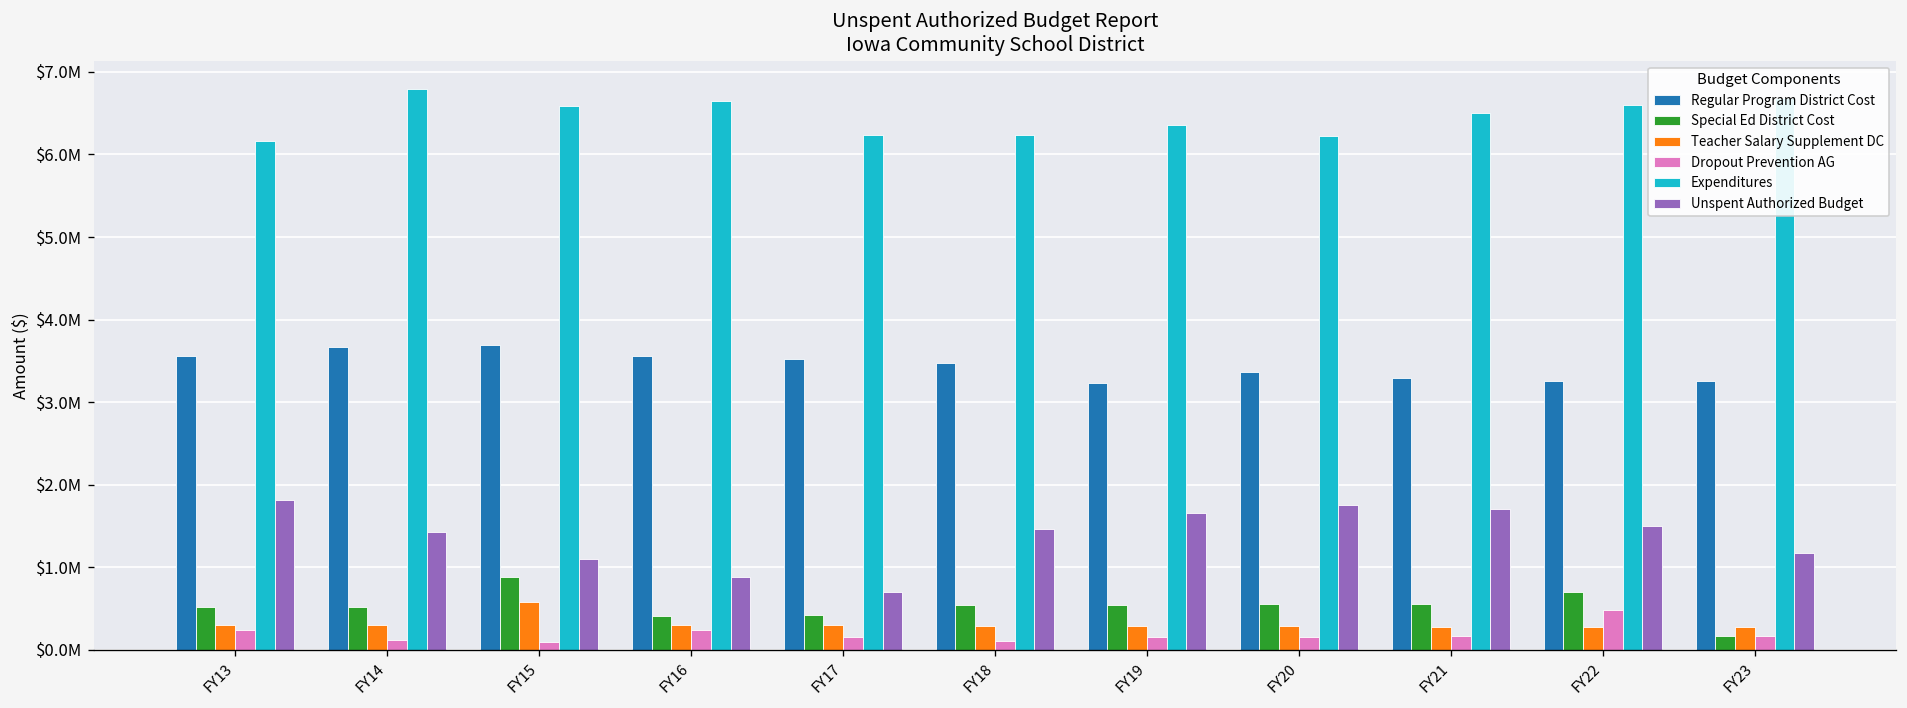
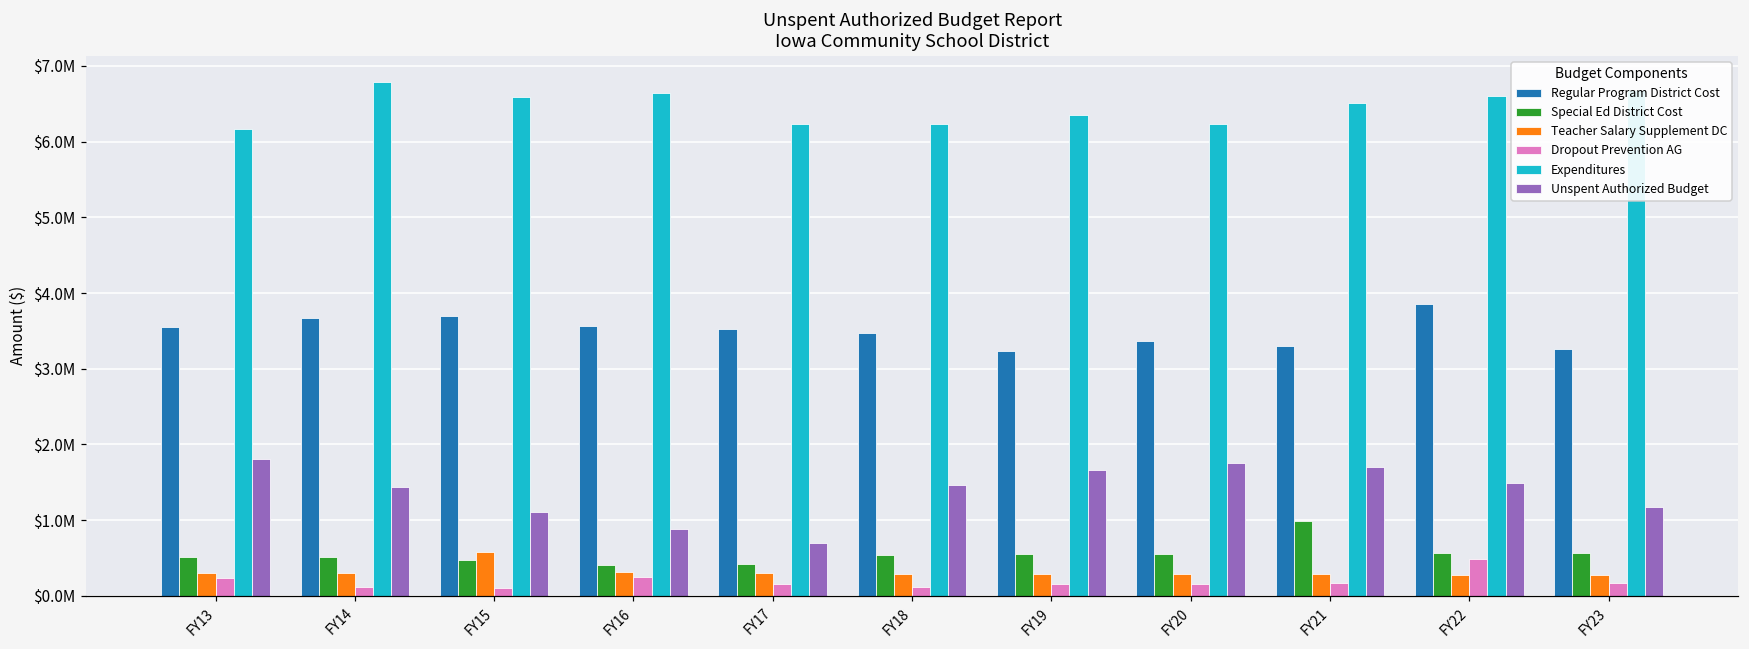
Special Ed District Cost, FY15: $900000 -> $500000
Special Ed District Cost, FY21: $600000 -> $1000000
Regular Program District Cost, FY22: $3300000 -> $3900000
Special Ed District Cost, FY22: $700000 -> $600000
Special Ed District Cost, FY23: $200000 -> $600000
